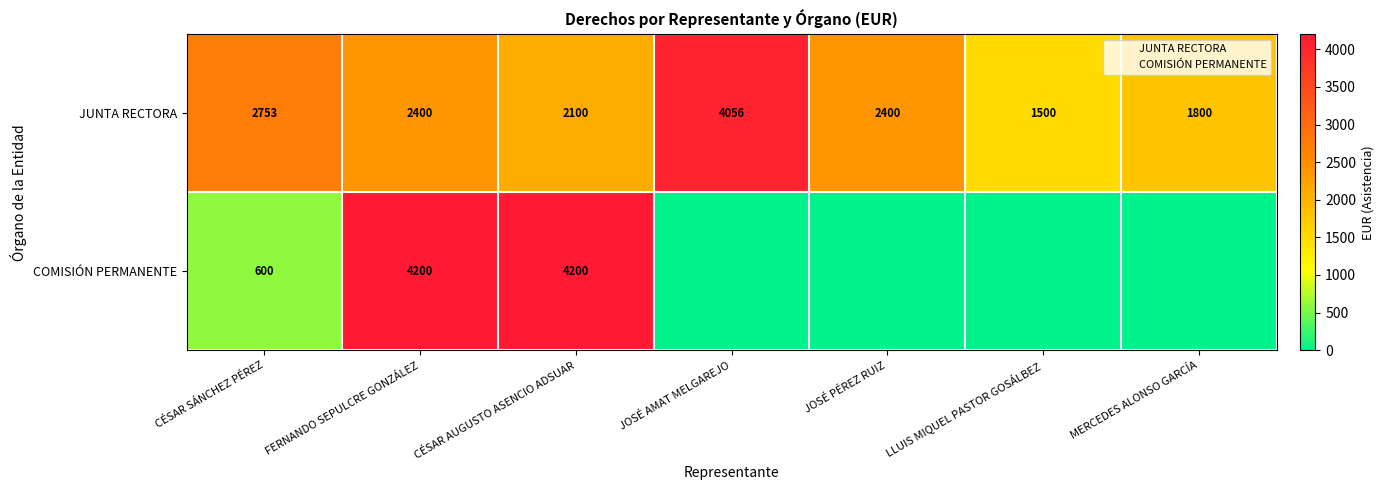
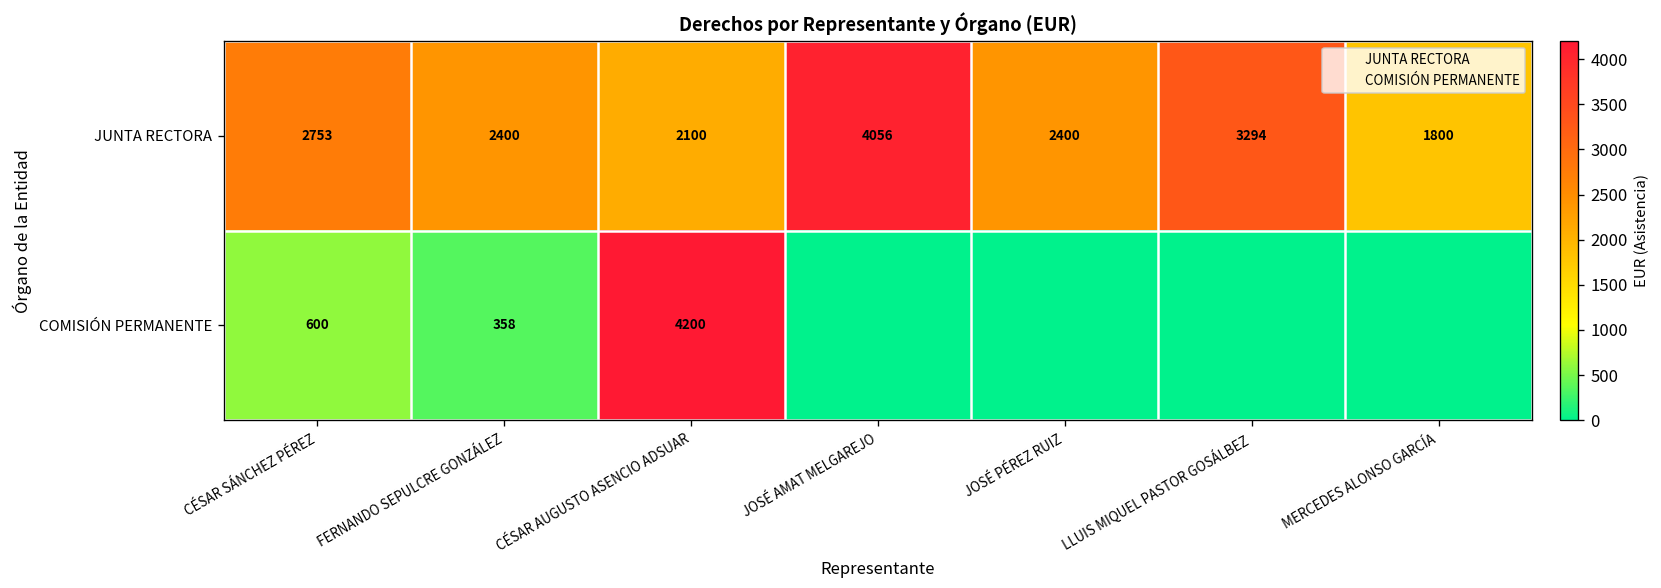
JUNTA RECTORA, LLUIS MIQUEL PASTOR GOSÁLBEZ: 1500 -> 3294
COMISIÓN PERMANENTE, FERNANDO SEPULCRE GONZÁLEZ: 4200 -> 358
